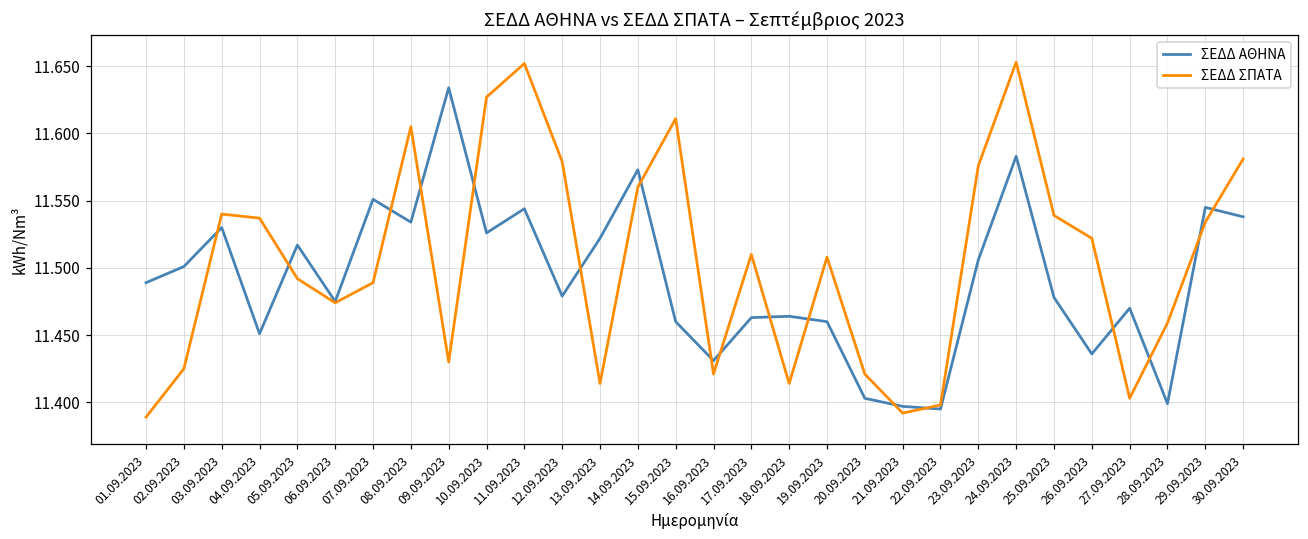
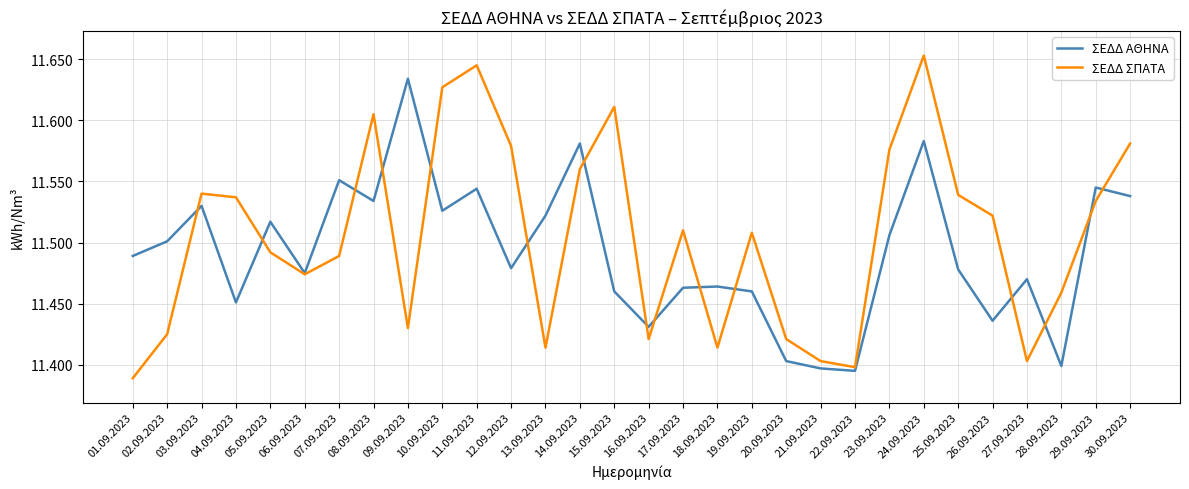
ΣΕΔΔ ΣΠΑΤΑ, 11.09.2023: 11.652 -> 11.645
ΣΕΔΔ ΑΘΗΝΑ, 14.09.2023: 11.573 -> 11.581
ΣΕΔΔ ΣΠΑΤΑ, 21.09.2023: 11.392 -> 11.403
